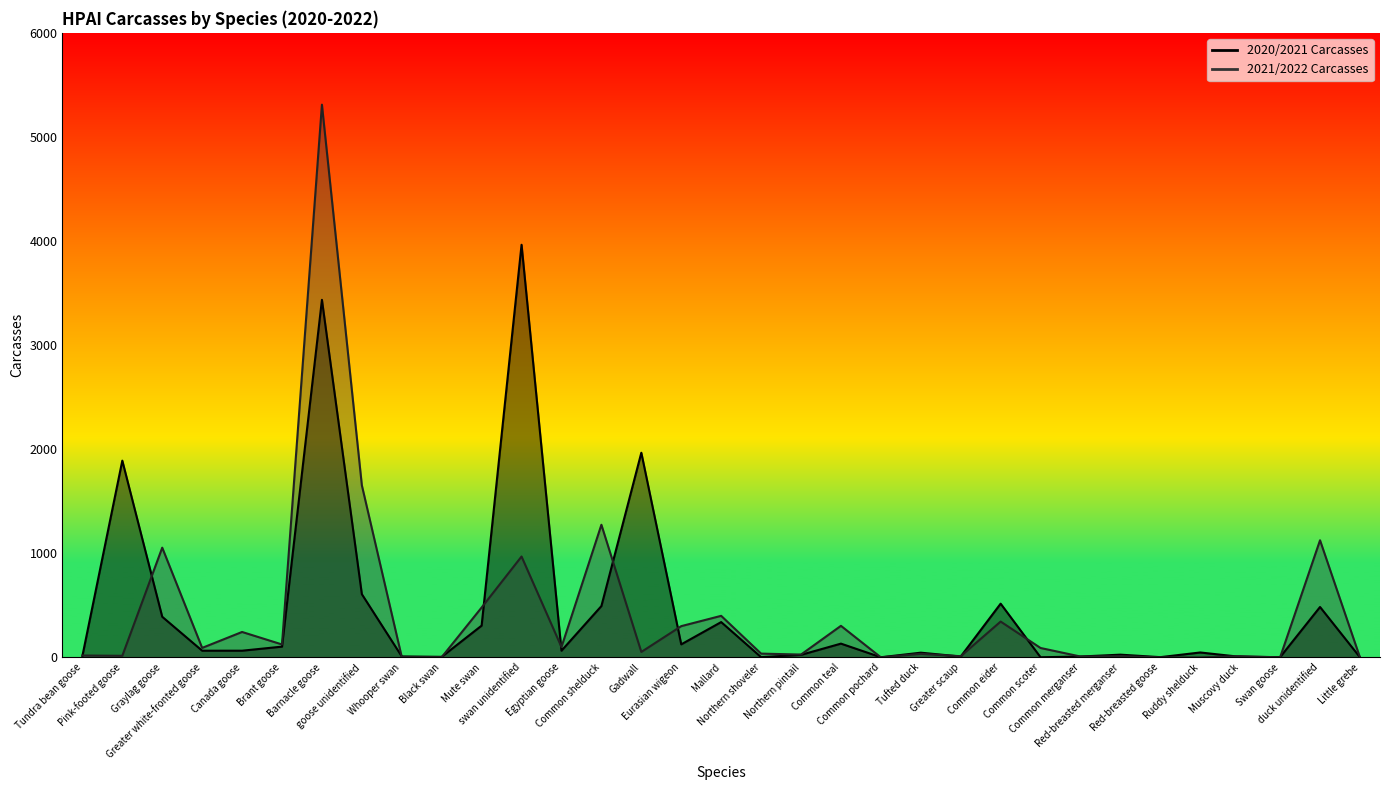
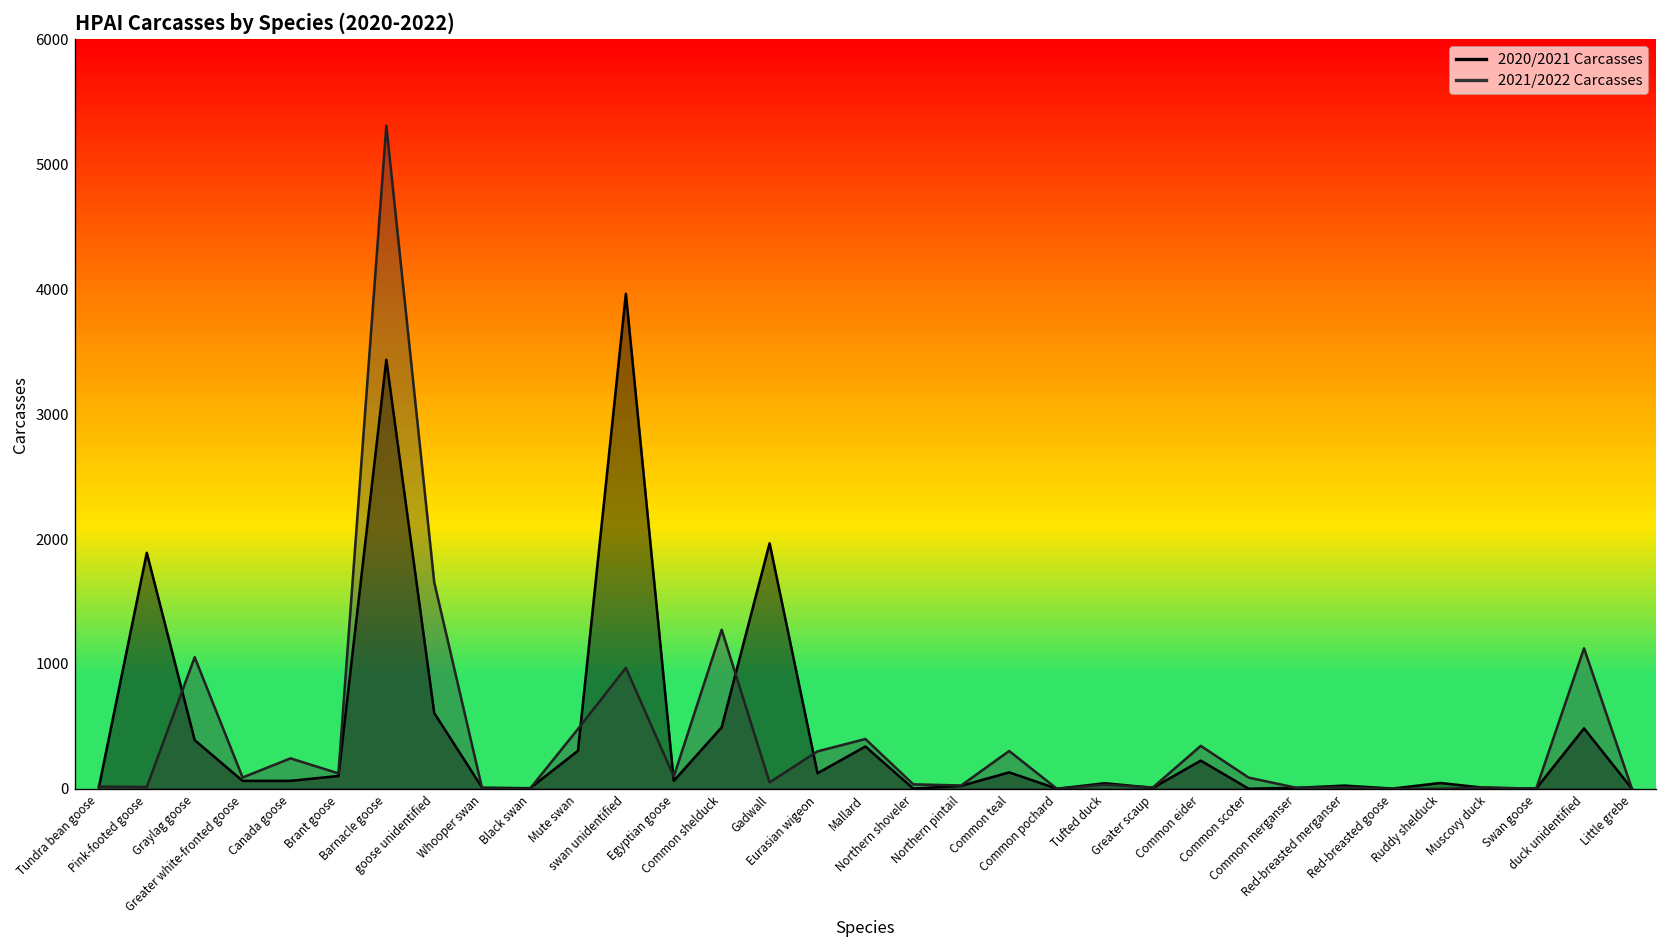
2020/2021 Carcasses, Common eider: 520 -> 230
